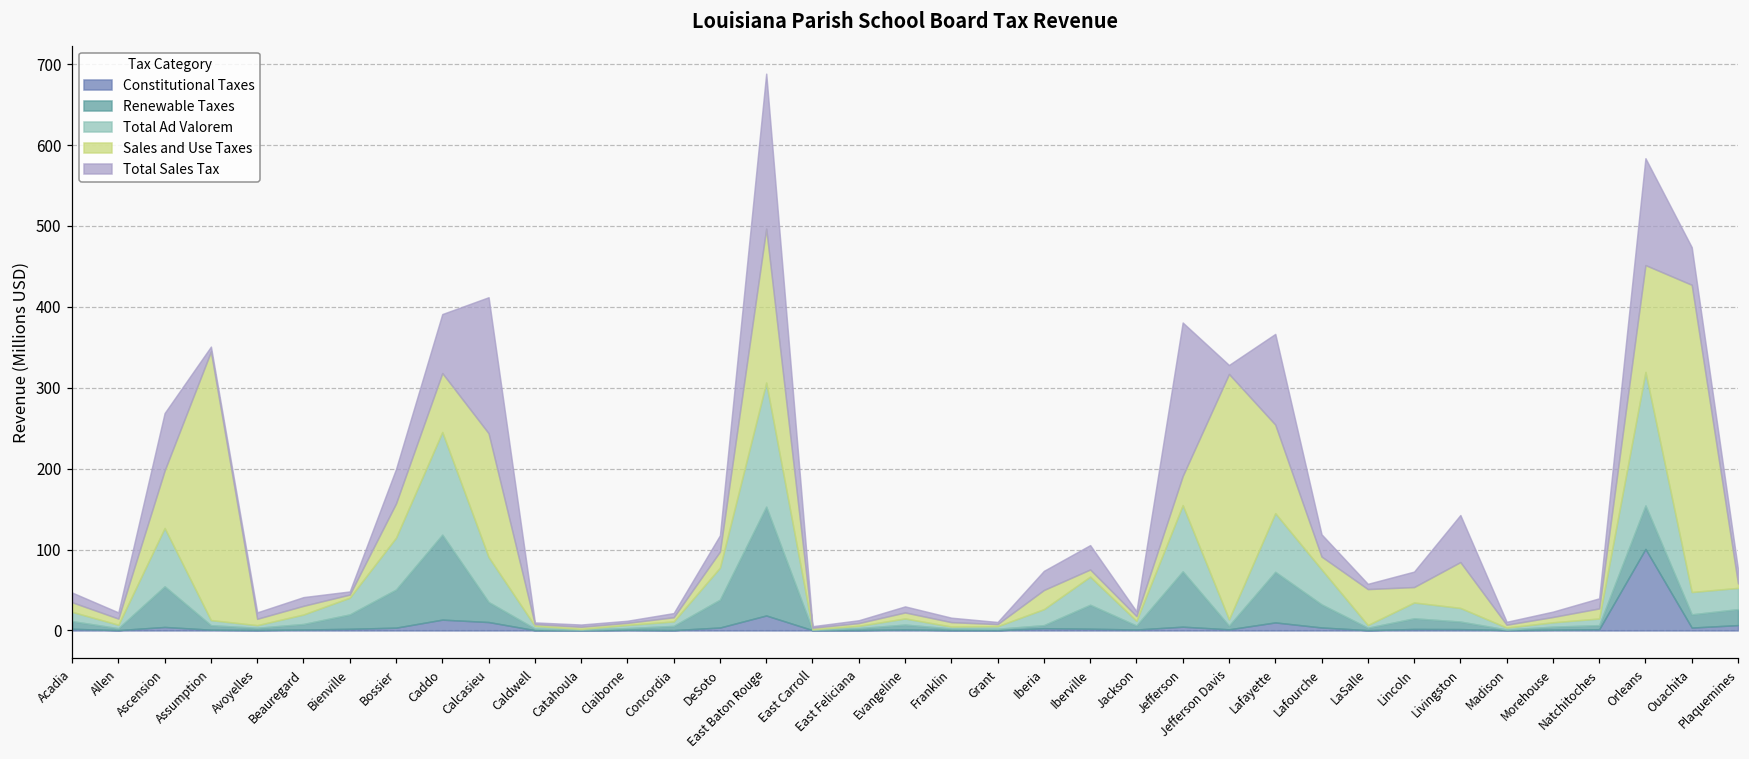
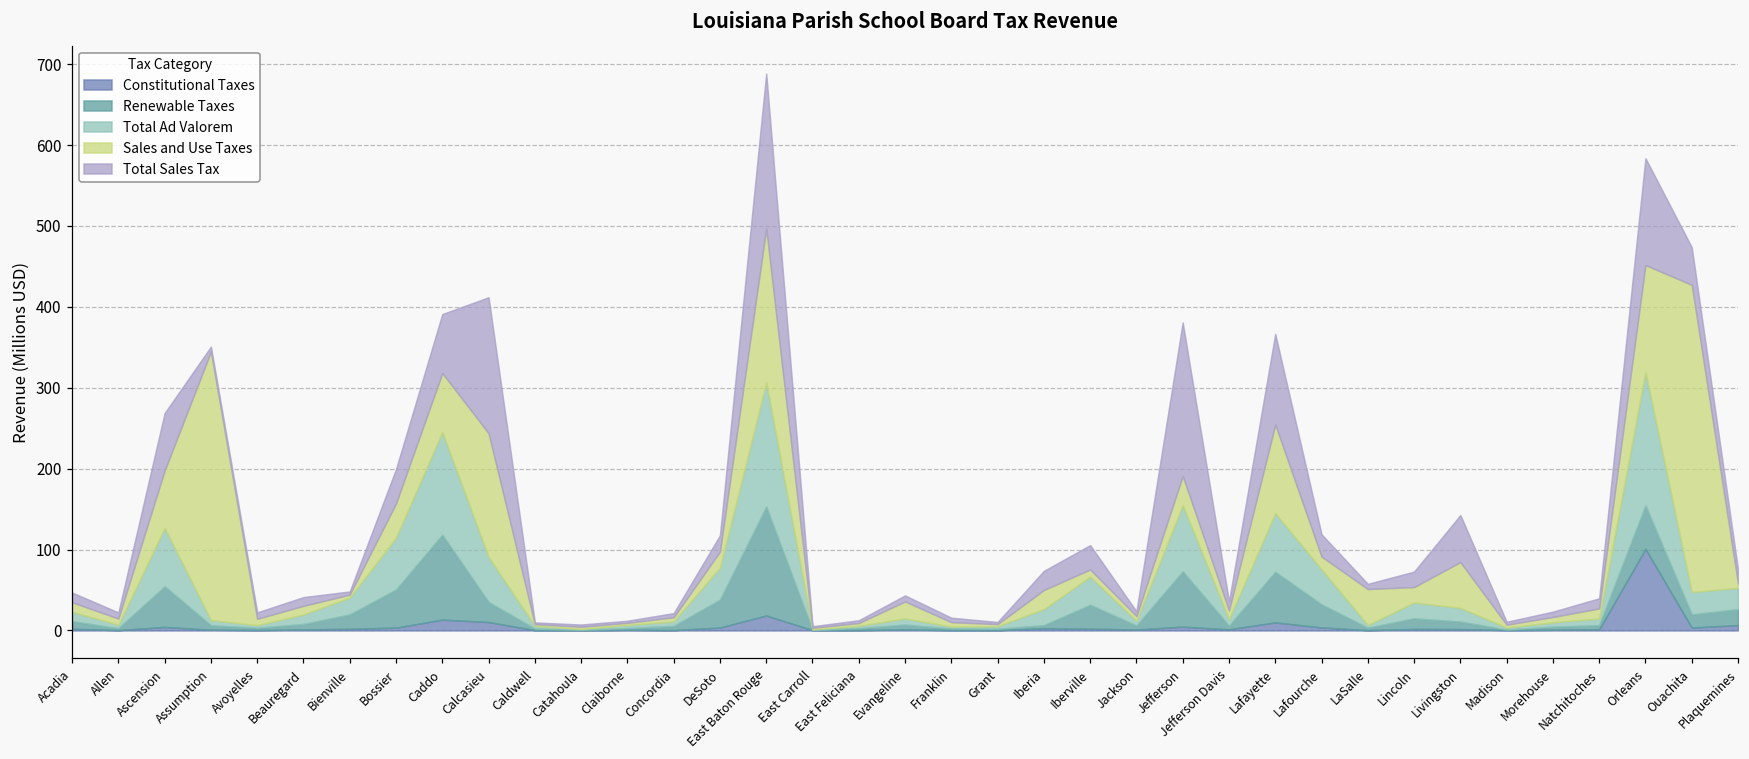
Sales and Use Taxes, Evangeline: 10 -> 20
Sales and Use Taxes, Jefferson Davis: 300 -> 10
